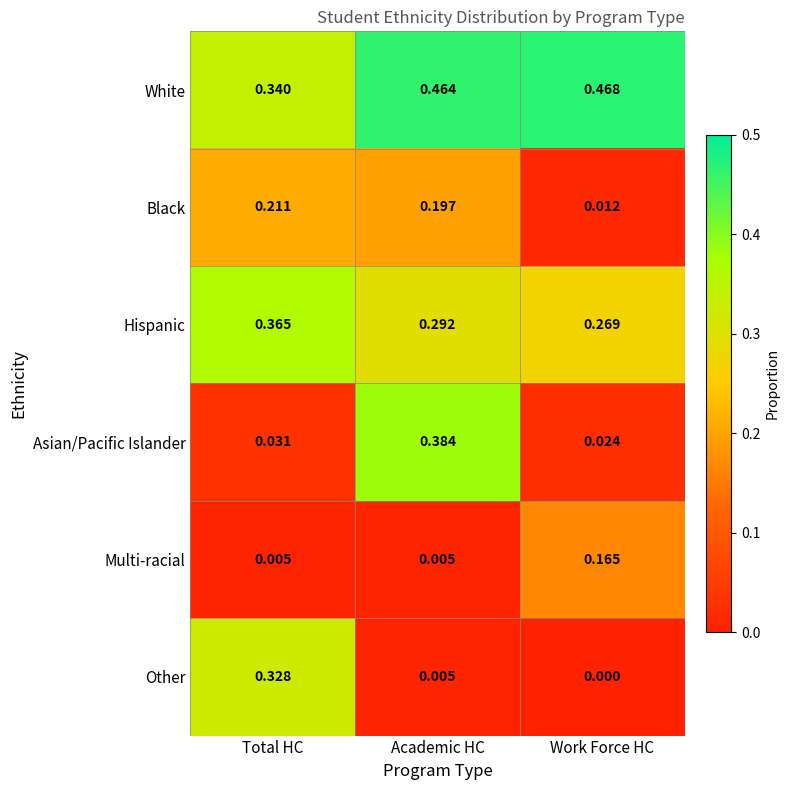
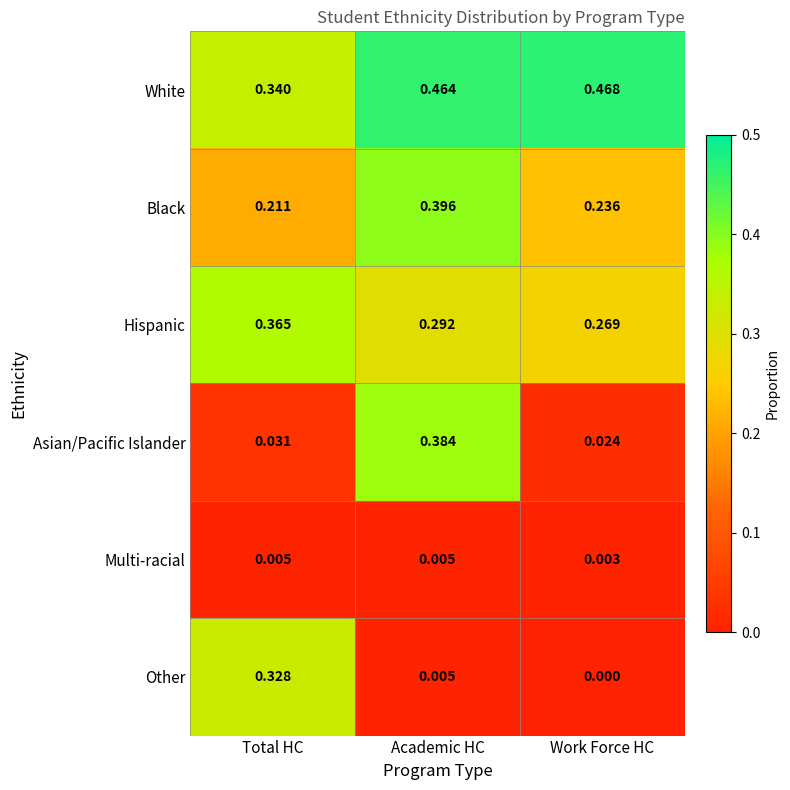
Black, Academic HC: 0.197 -> 0.396
Black, Work Force HC: 0.012 -> 0.236
Multi-racial, Work Force HC: 0.165 -> 0.003
